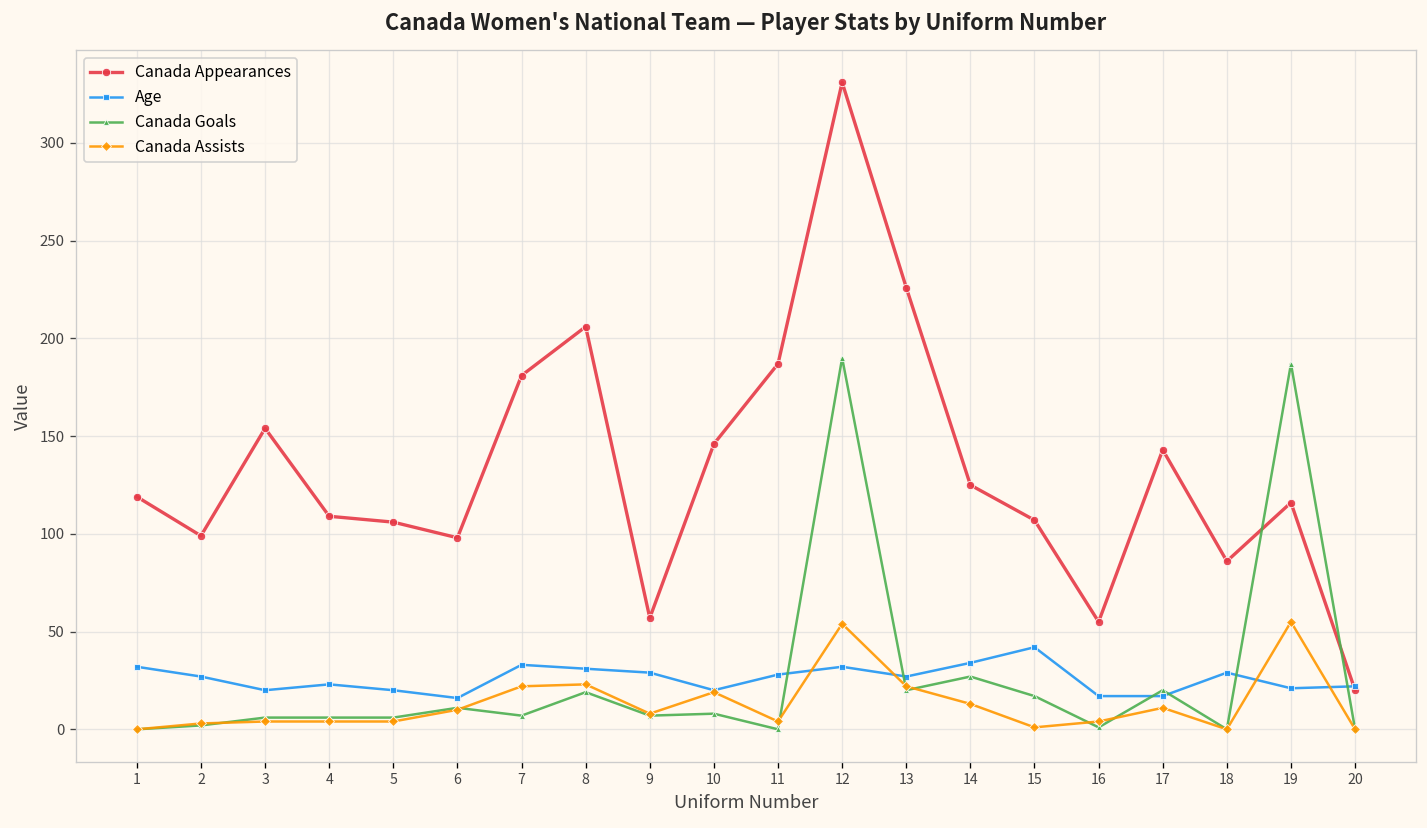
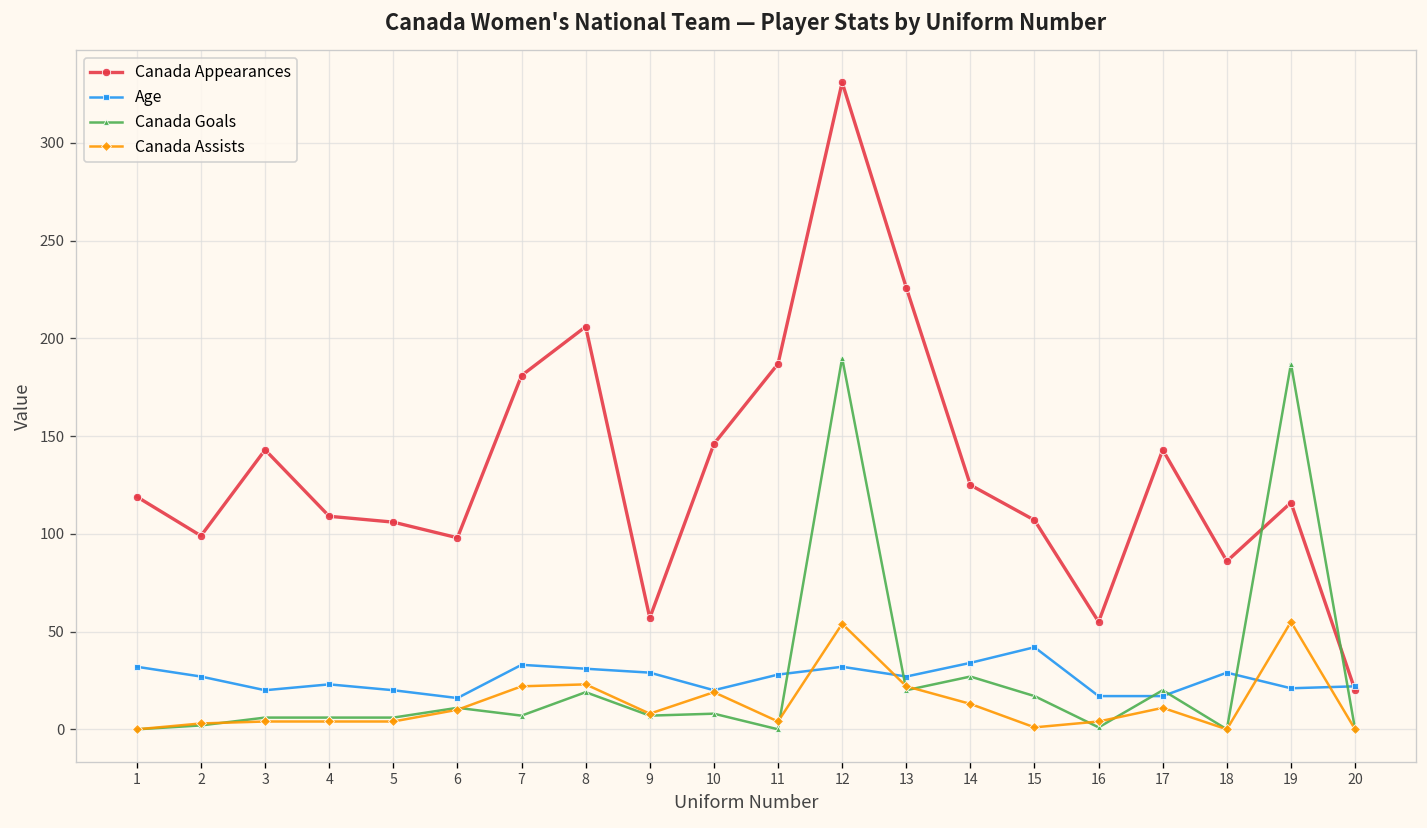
Canada Appearances, 3: 154 -> 143
